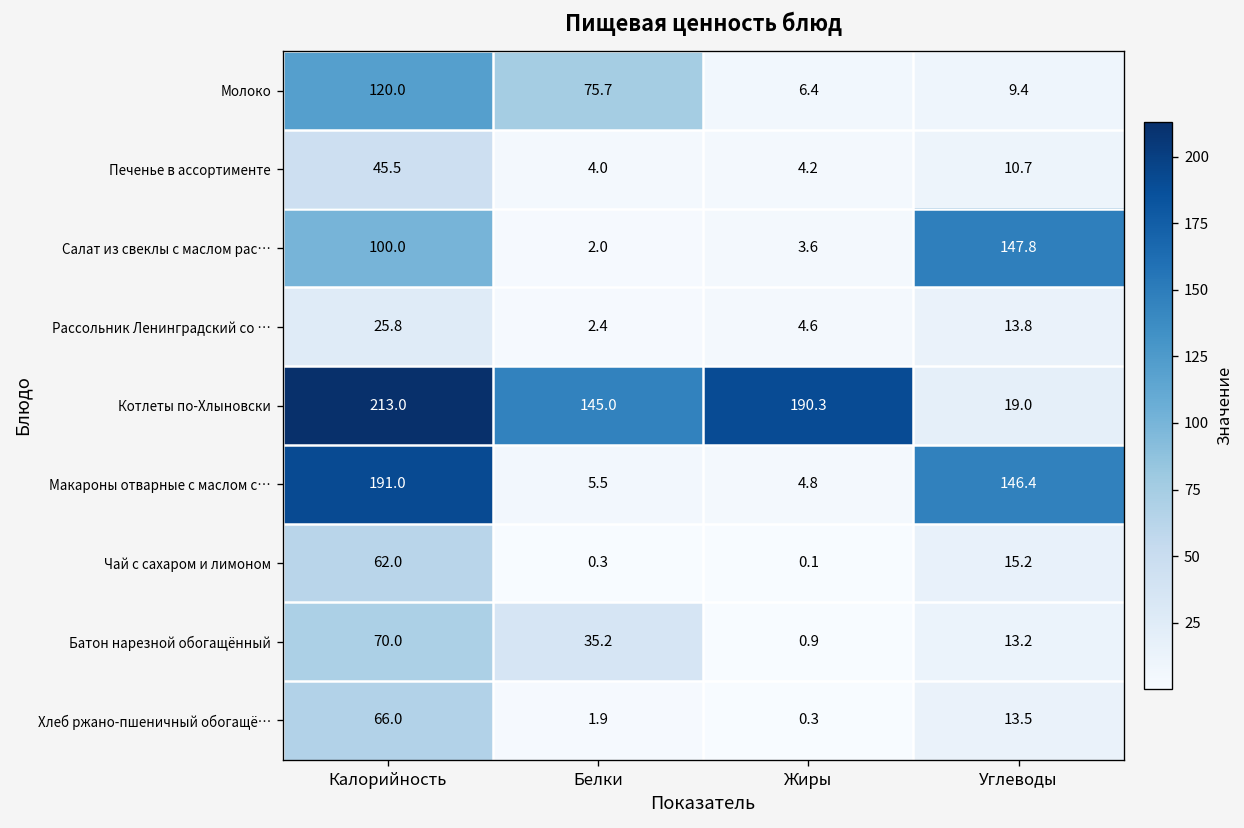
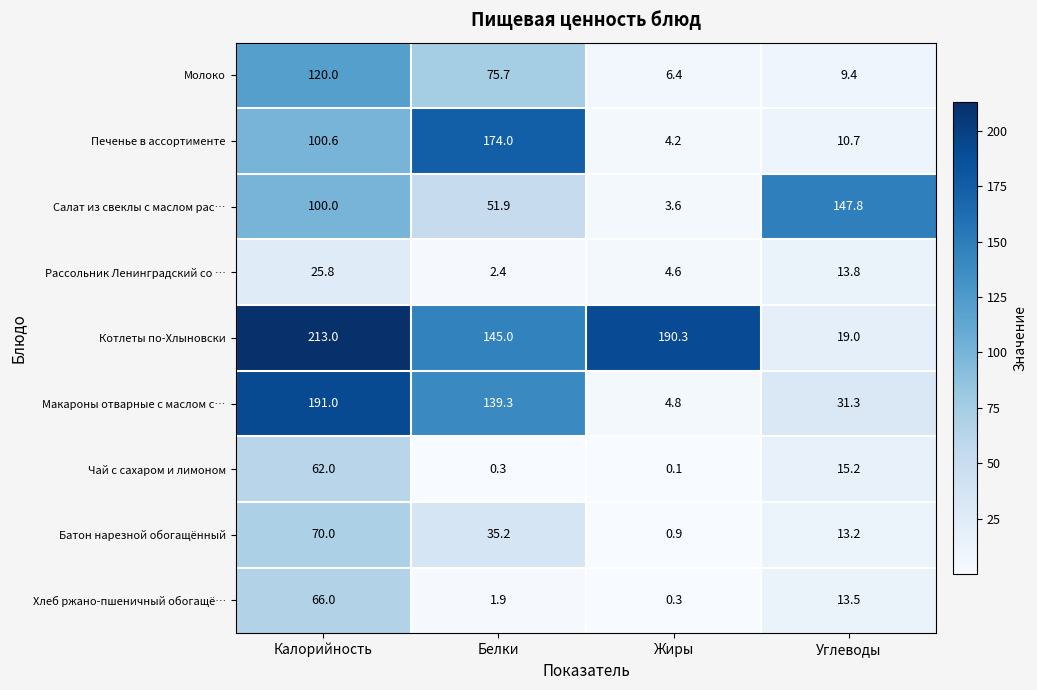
Печенье в ассортименте, Калорийность: 45.5 -> 100.6
Печенье в ассортименте, Белки: 4.0 -> 174.0
Салат из свеклы с маслом рас…, Белки: 2.0 -> 51.9
Макароны отварные с маслом с…, Белки: 5.5 -> 139.3
Макароны отварные с маслом с…, Углеводы: 146.4 -> 31.3
